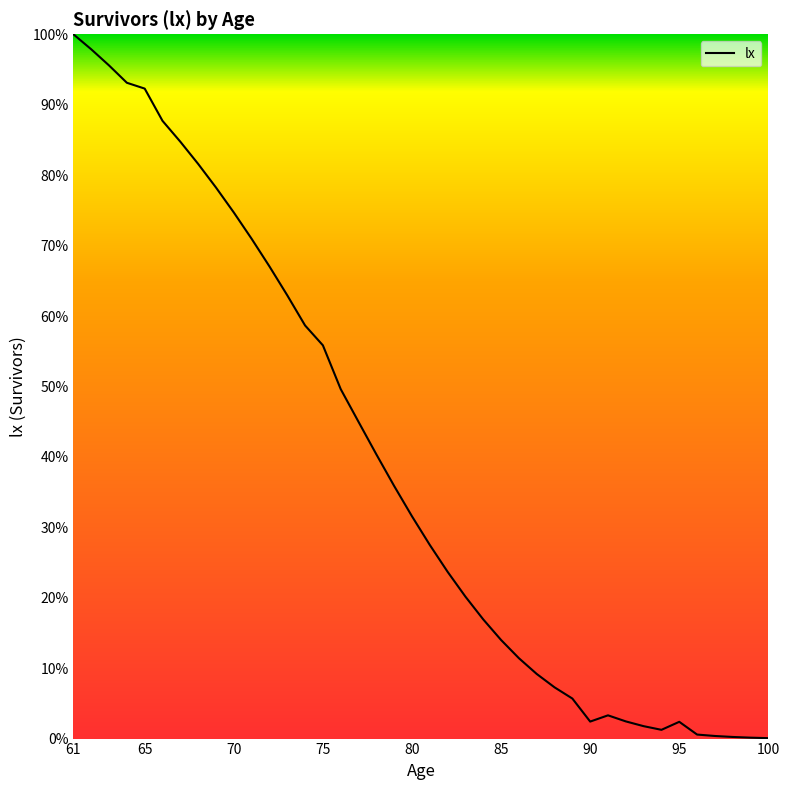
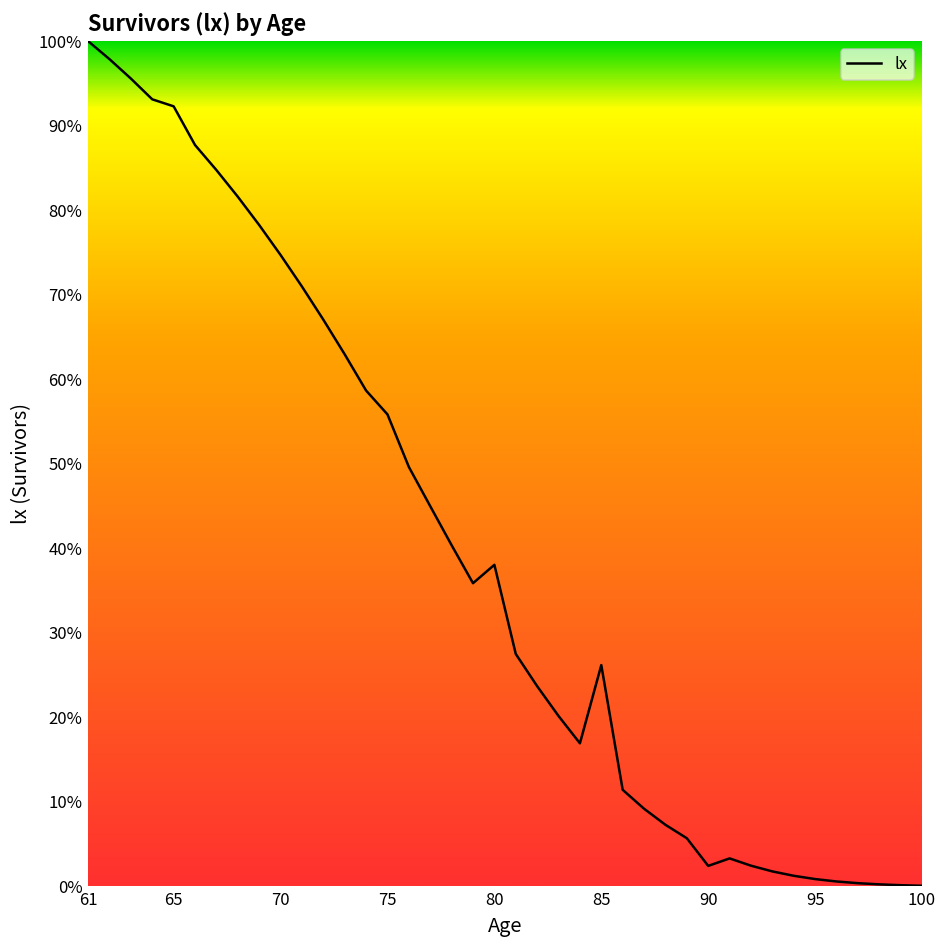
80: 32% -> 38%
85: 14% -> 26%
95: 2% -> 1%
